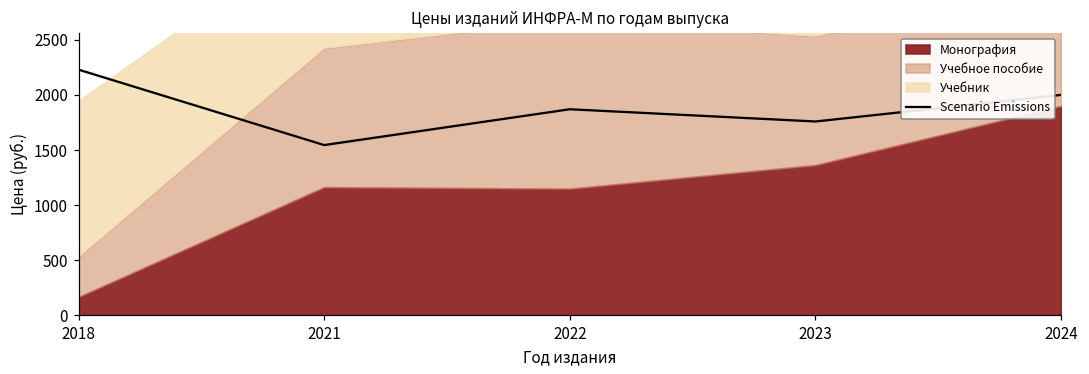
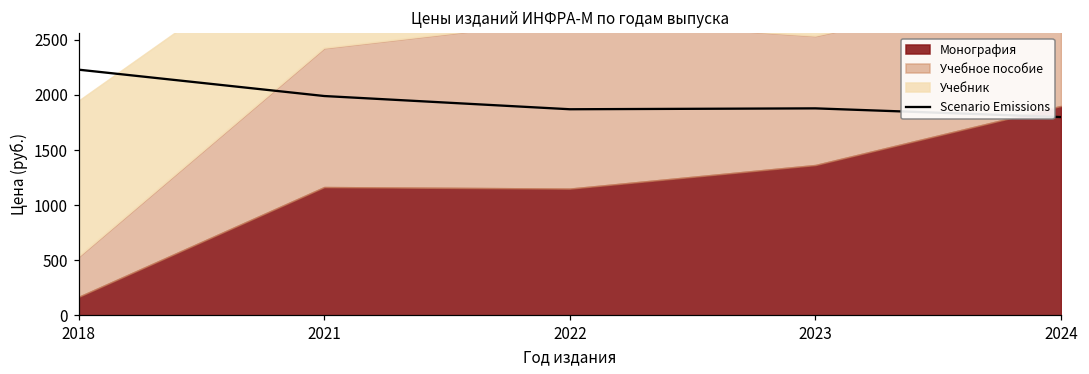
Scenario Emissions, 2021: 1550 -> 1990
Scenario Emissions, 2023: 1760 -> 1880
Scenario Emissions, 2024: 2000 -> 1800
